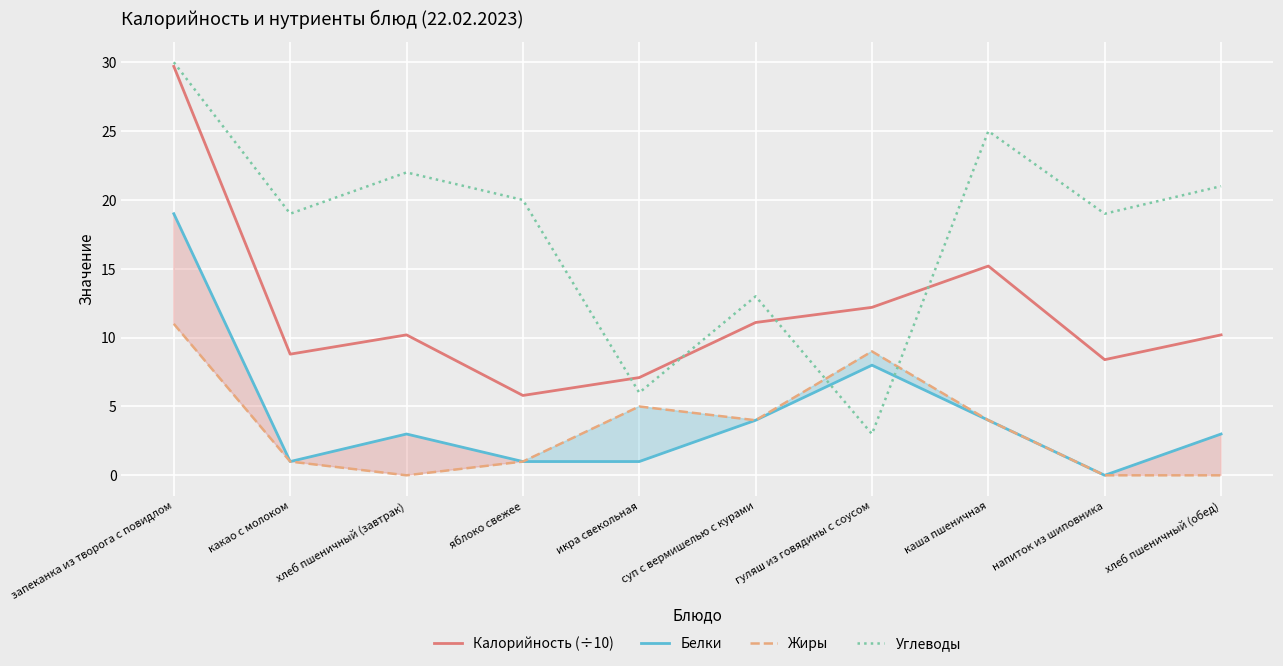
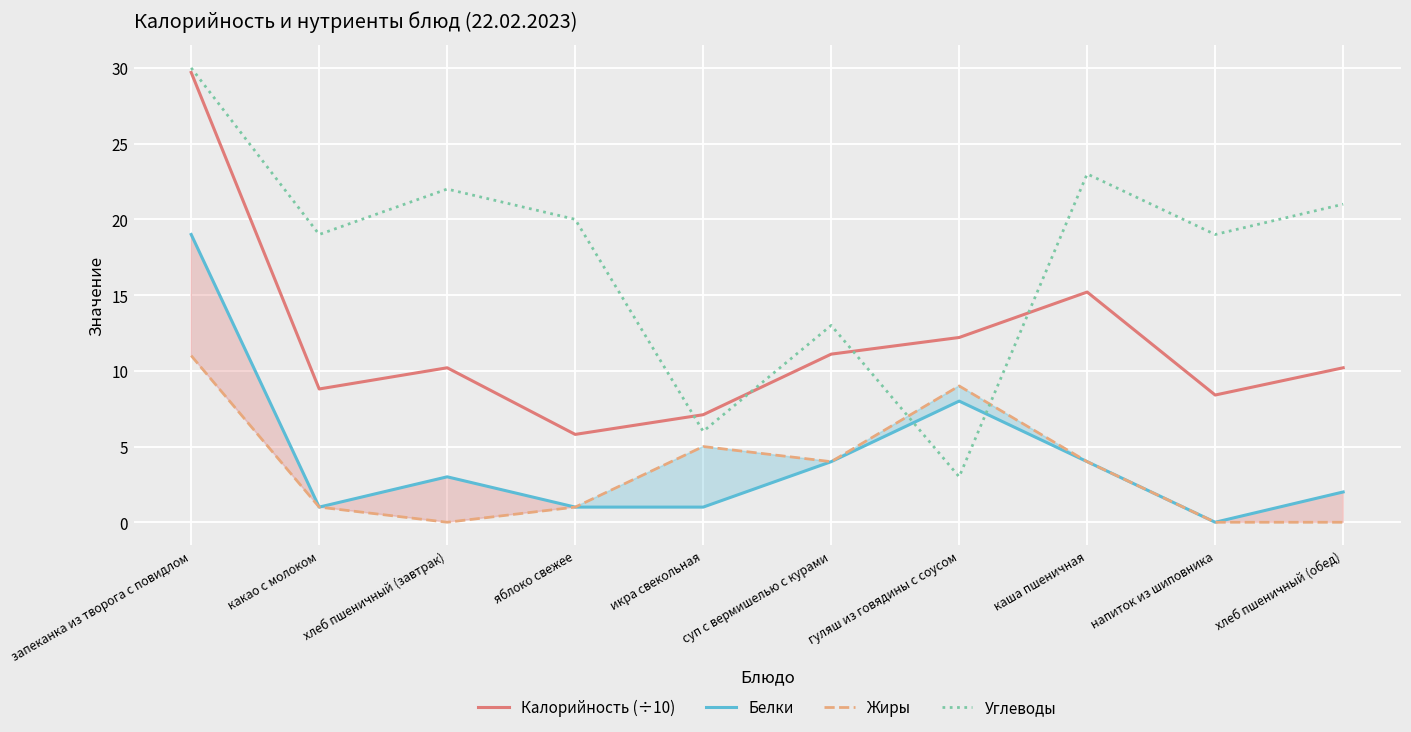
Углеводы, каша пшеничная: 25 -> 23
Белки, хлеб пшеничный (обед): 3 -> 2
